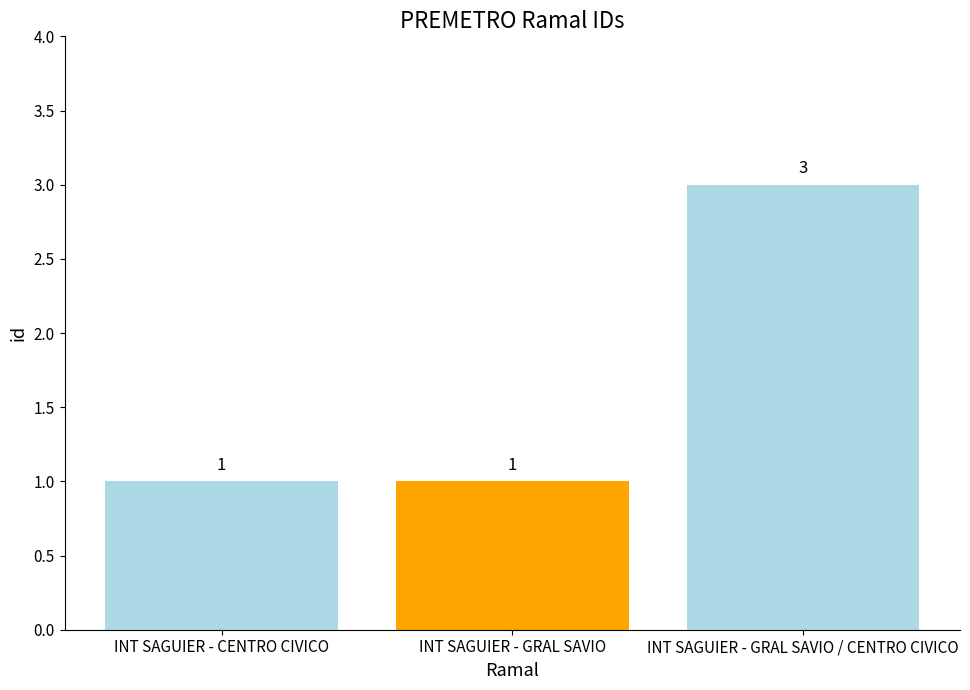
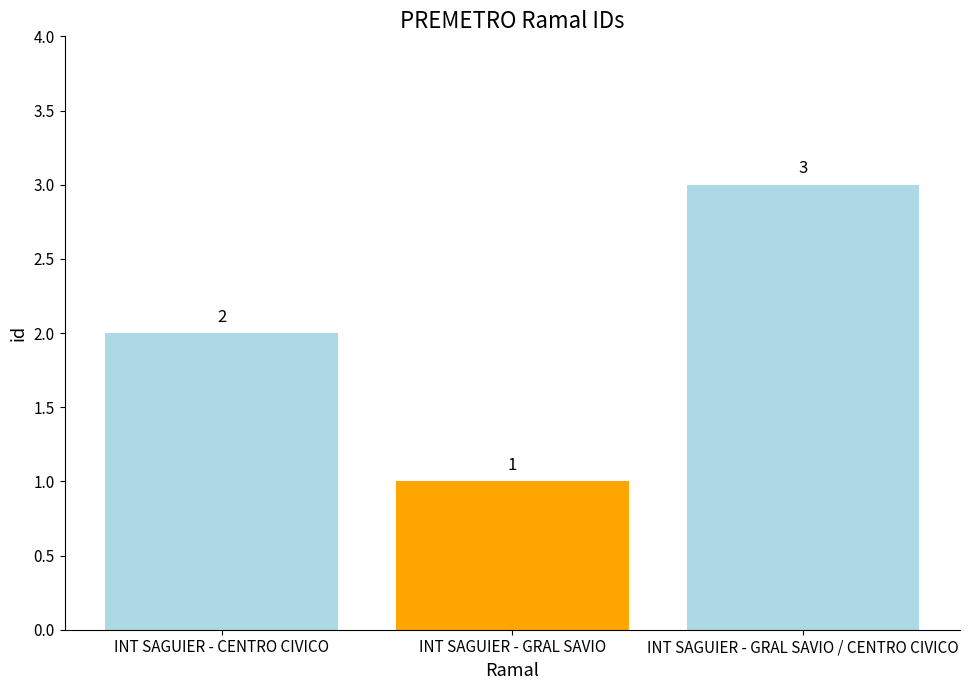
INT SAGUIER - CENTRO CIVICO: 1 -> 2
